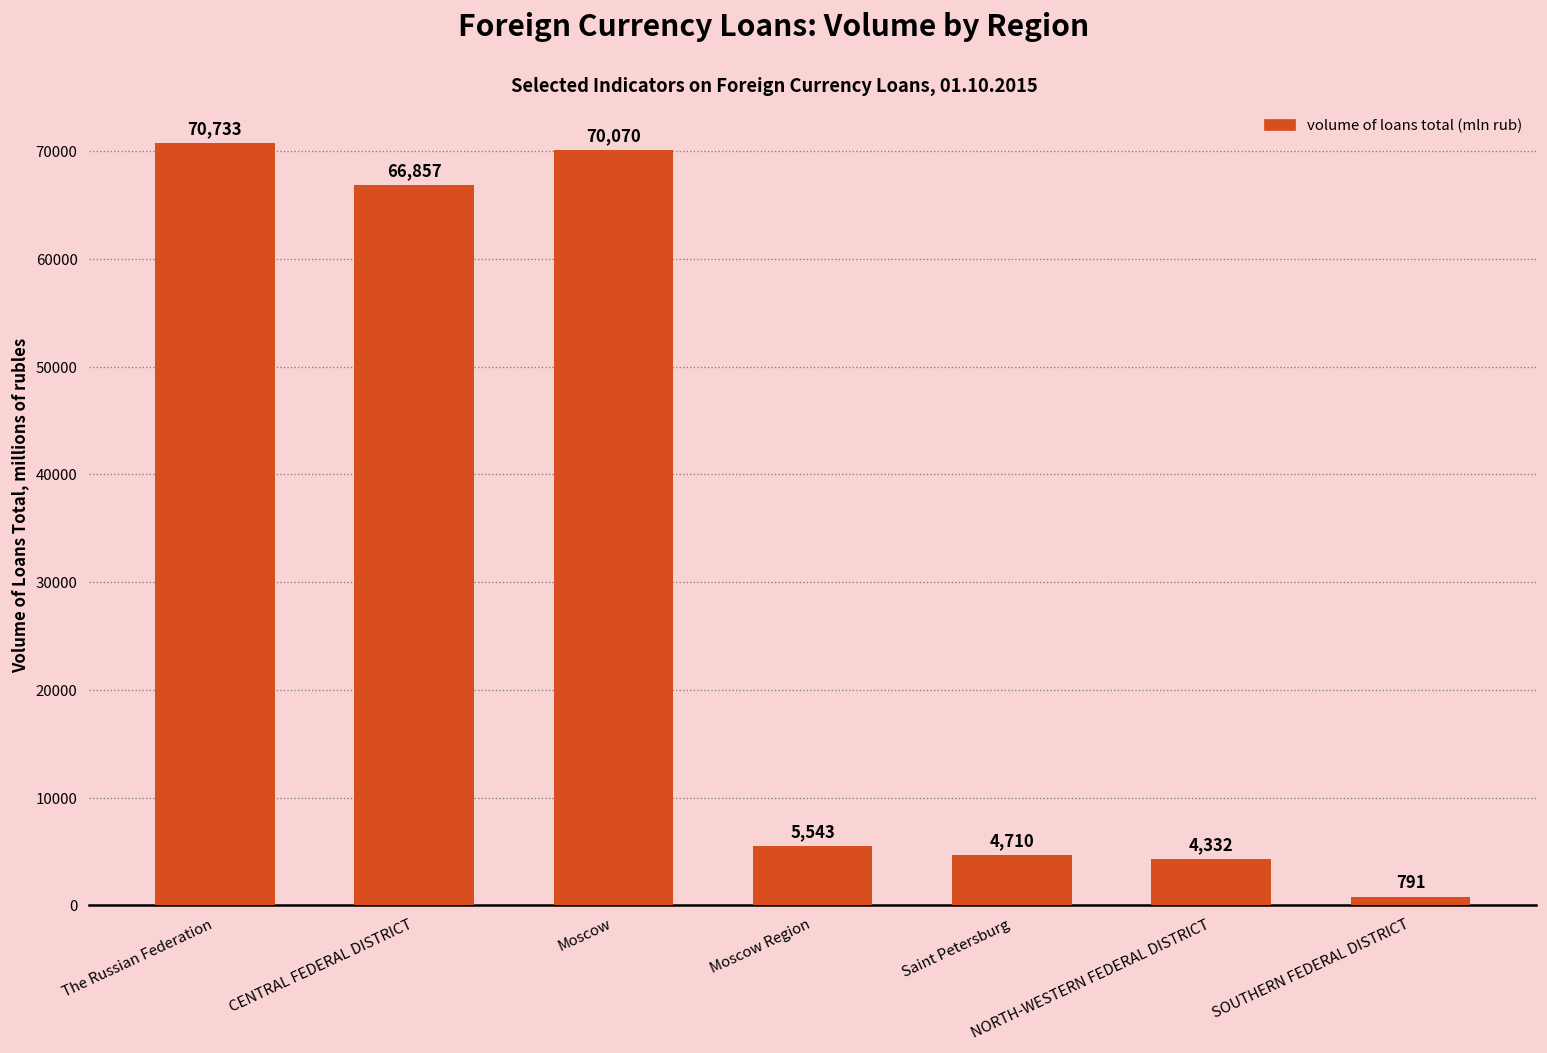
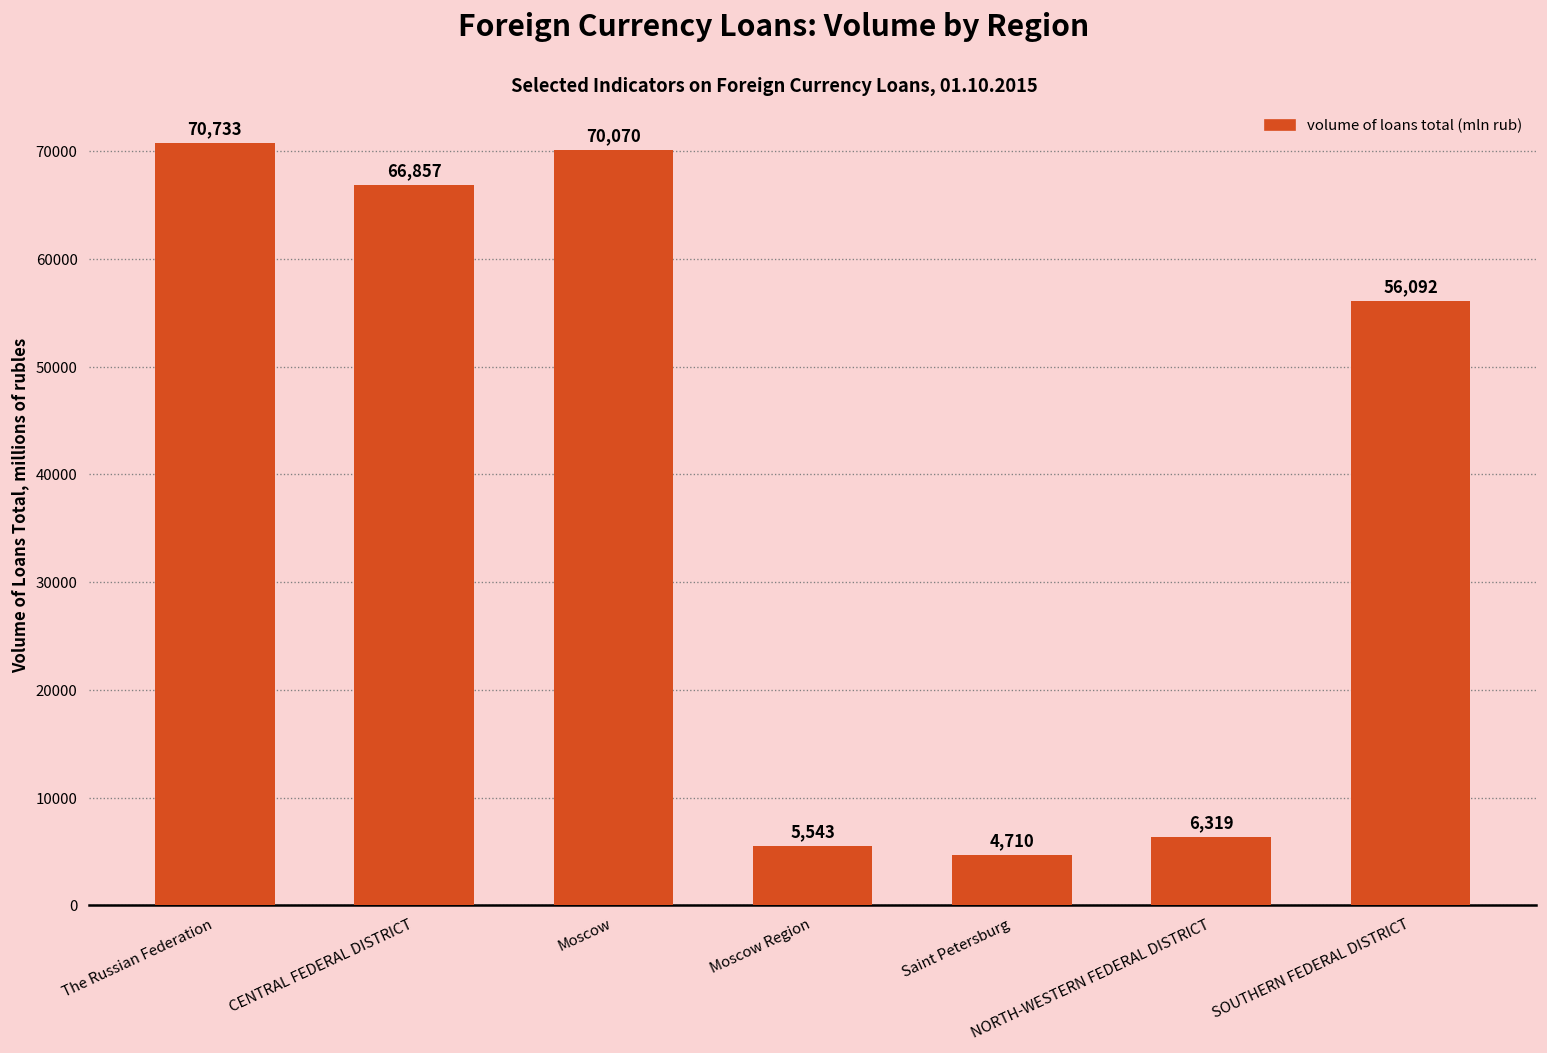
NORTH-WESTERN FEDERAL DISTRICT: 4,332 -> 6,319
SOUTHERN FEDERAL DISTRICT: 791 -> 56,092
